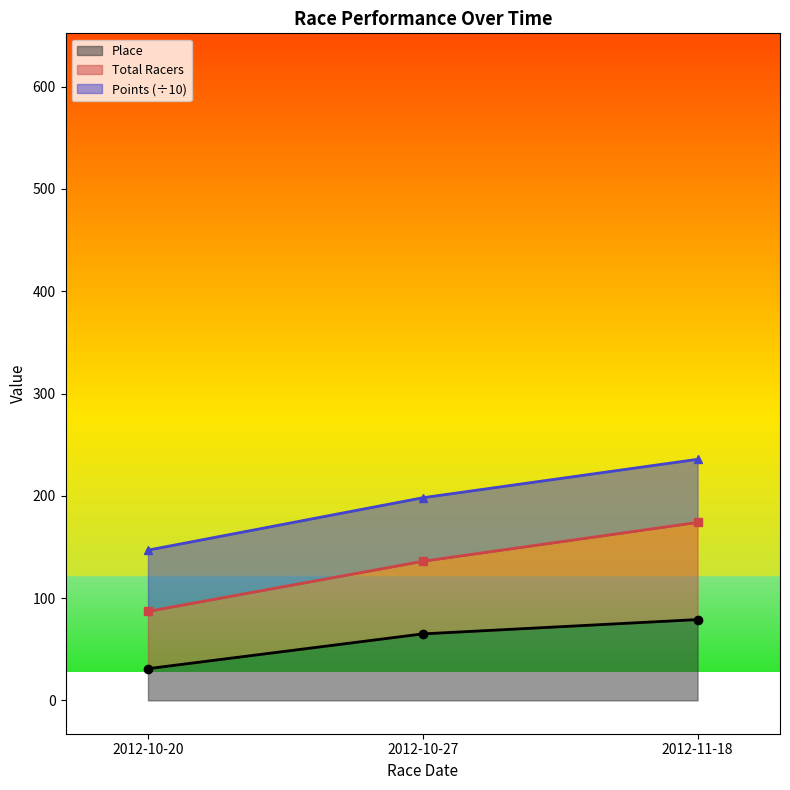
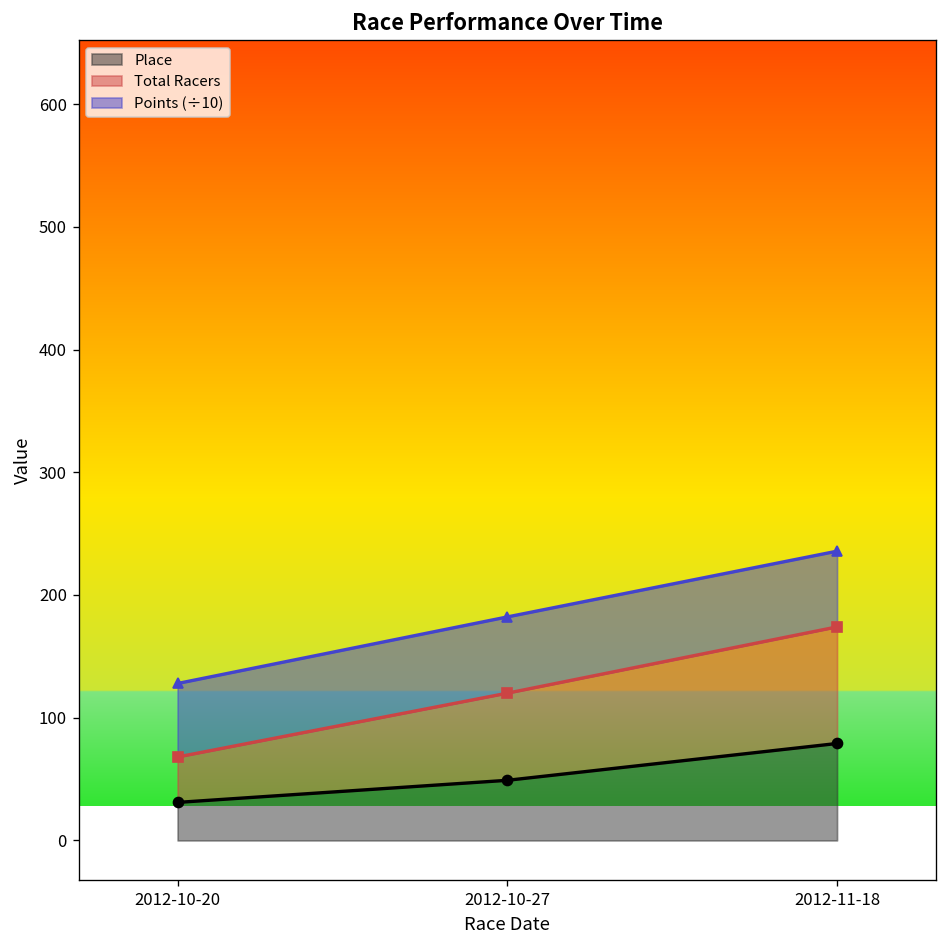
Total Racers, 2012-10-20: 56 -> 37
Place, 2012-10-27: 65 -> 49
